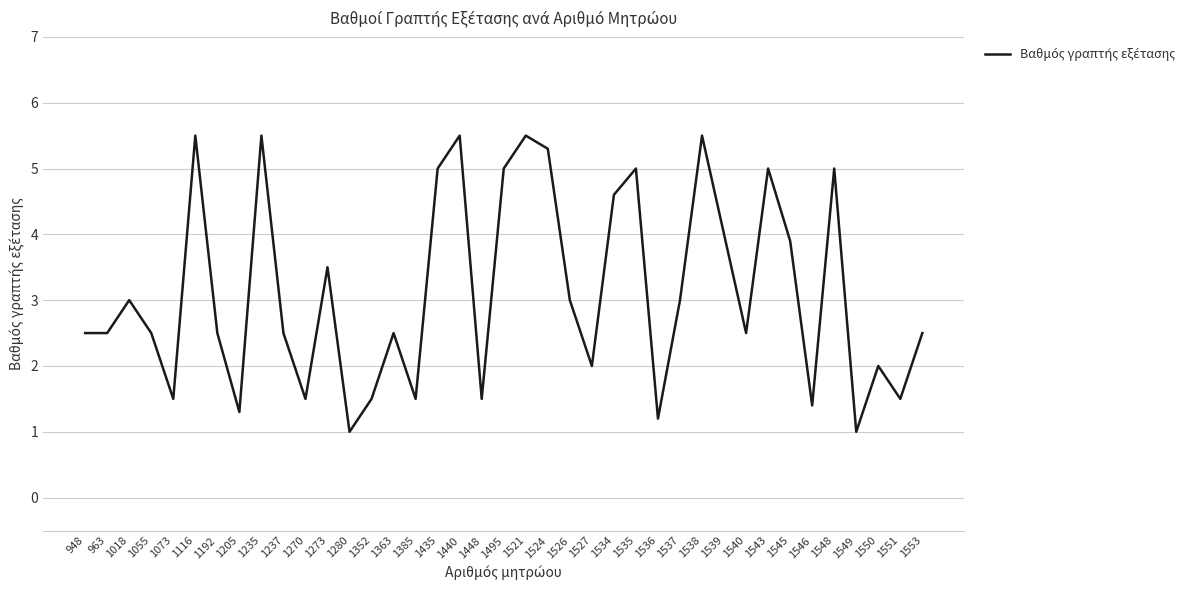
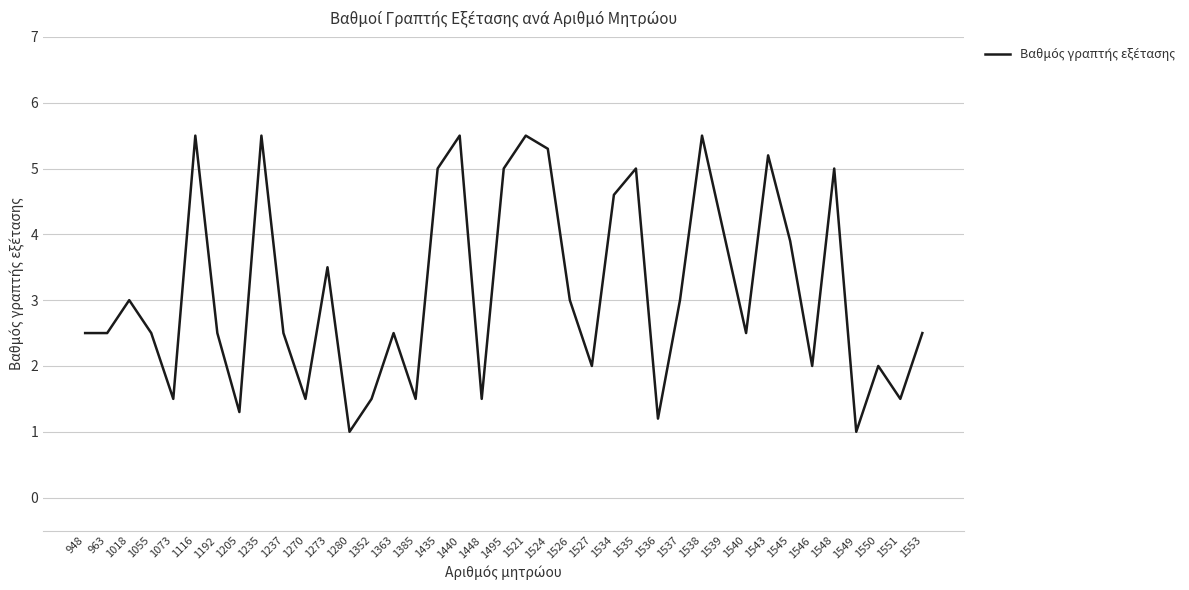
1543: 5.0 -> 5.2
1546: 1.4 -> 2.0
